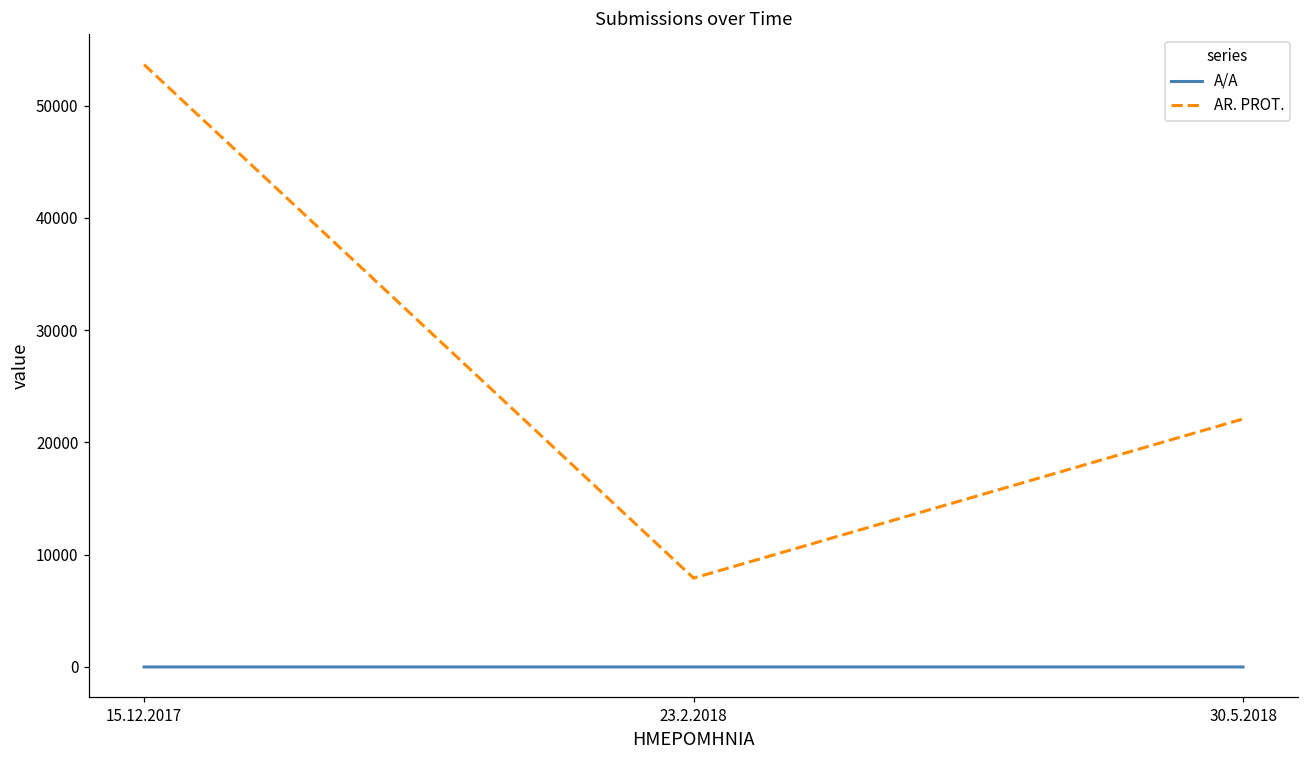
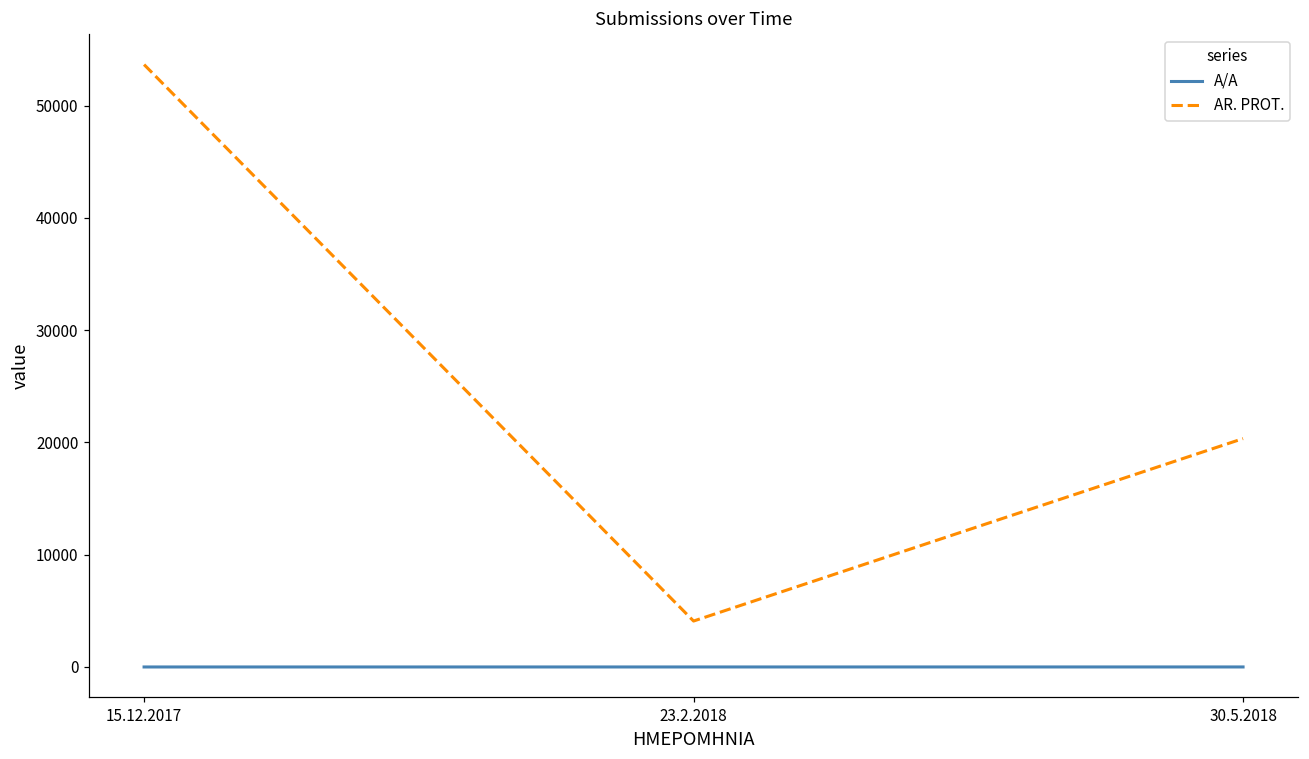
AR. PROT., 23.2.2018: 7900 -> 4100
AR. PROT., 30.5.2018: 22100 -> 20300
